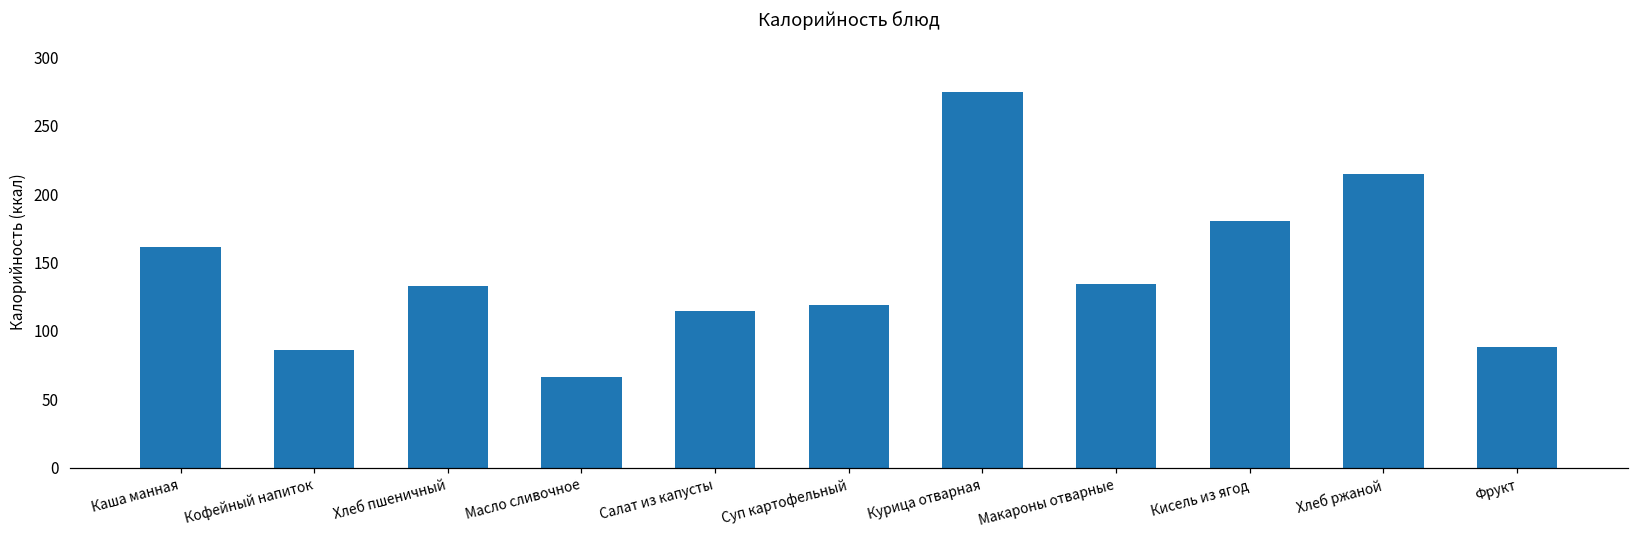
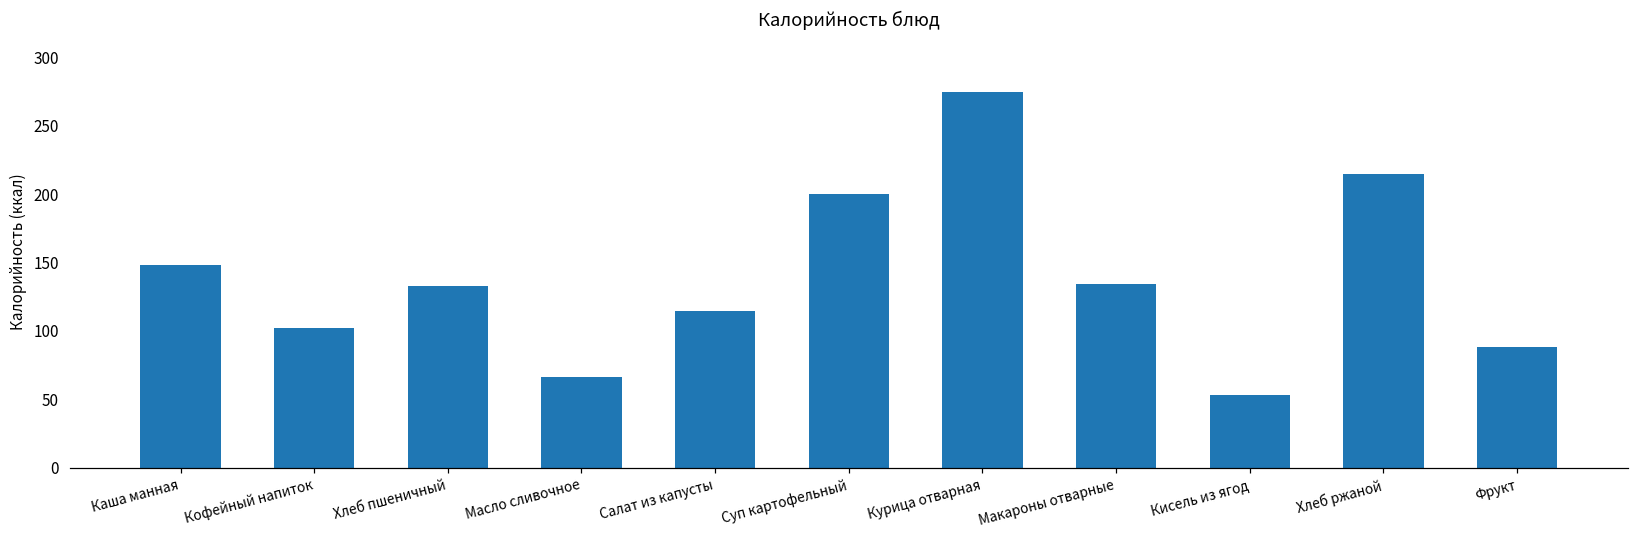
Каша манная: 161 -> 148
Кофейный напиток: 86 -> 102
Суп картофельный: 119 -> 200
Кисель из ягод: 180 -> 53
